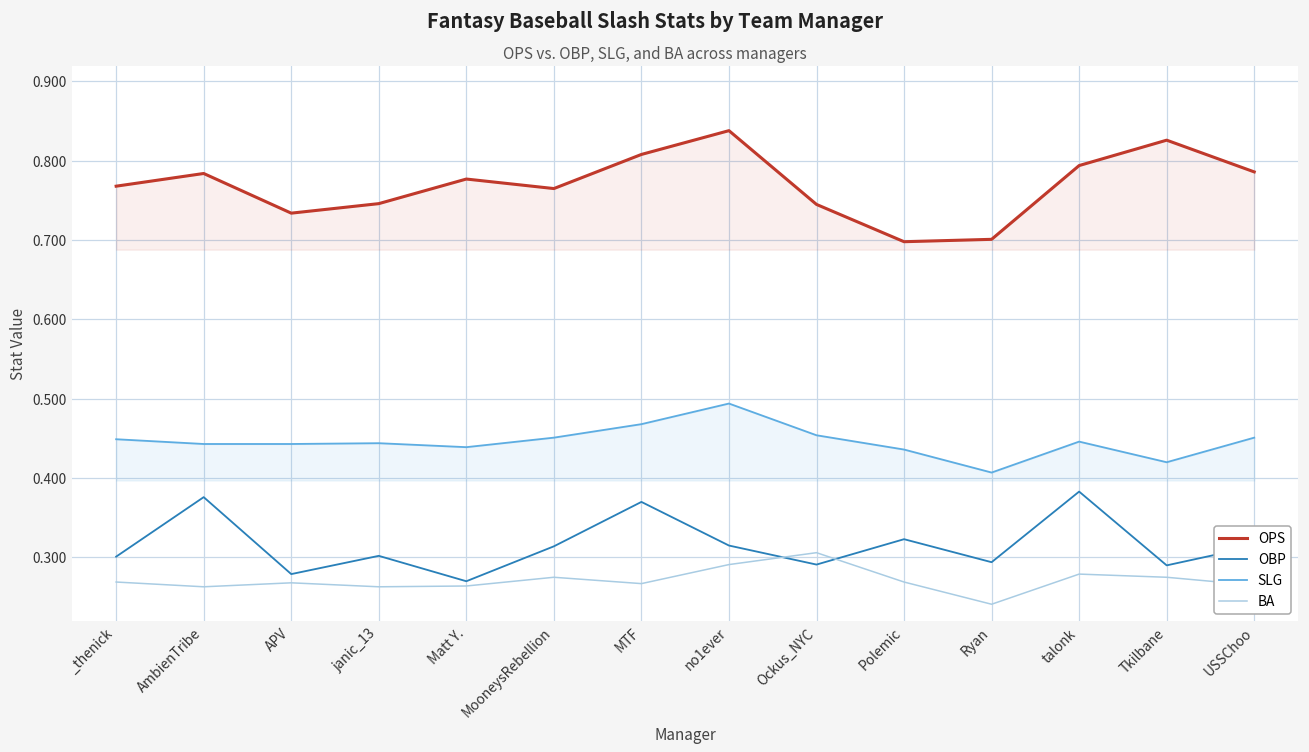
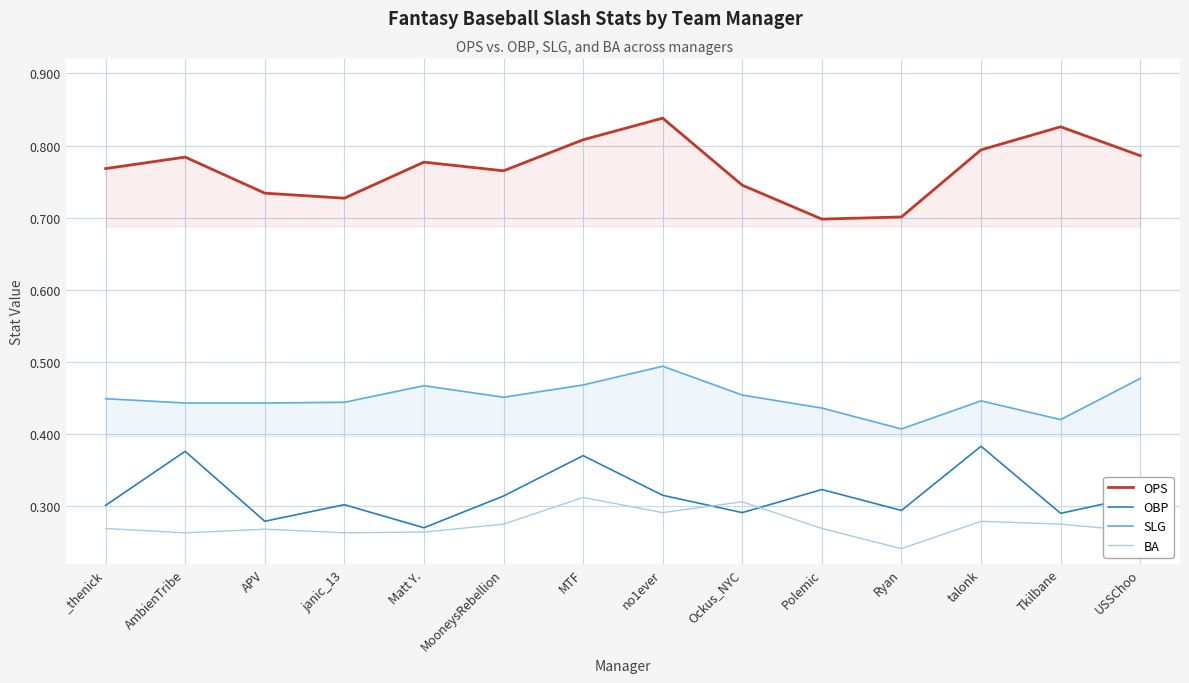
OPS, janic_13: 0.75 -> 0.73
SLG, Matt Y.: 0.44 -> 0.47
BA, MTF: 0.27 -> 0.31
SLG, USSChoo: 0.45 -> 0.48
